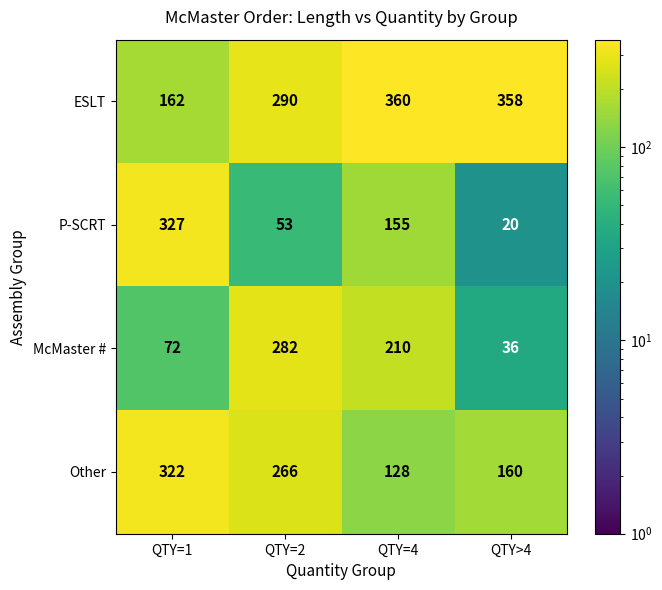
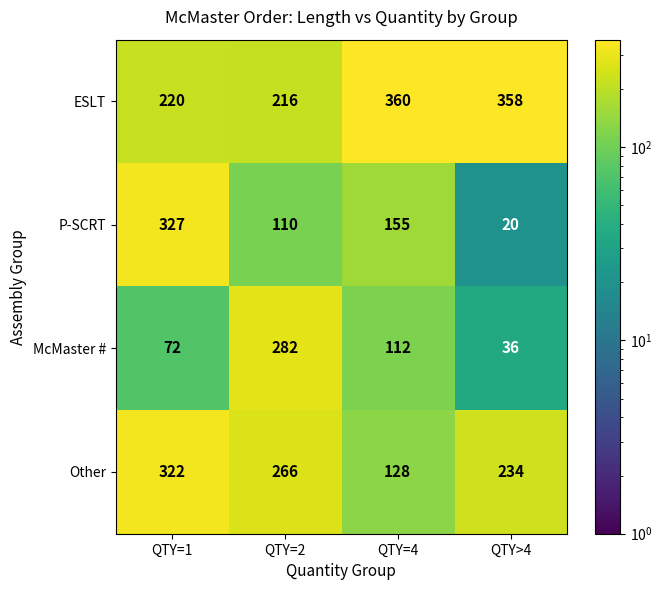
ESLT, QTY=1: 162 -> 220
ESLT, QTY=2: 290 -> 216
P-SCRT, QTY=2: 53 -> 110
McMaster #, QTY=4: 210 -> 112
Other, QTY>4: 160 -> 234
